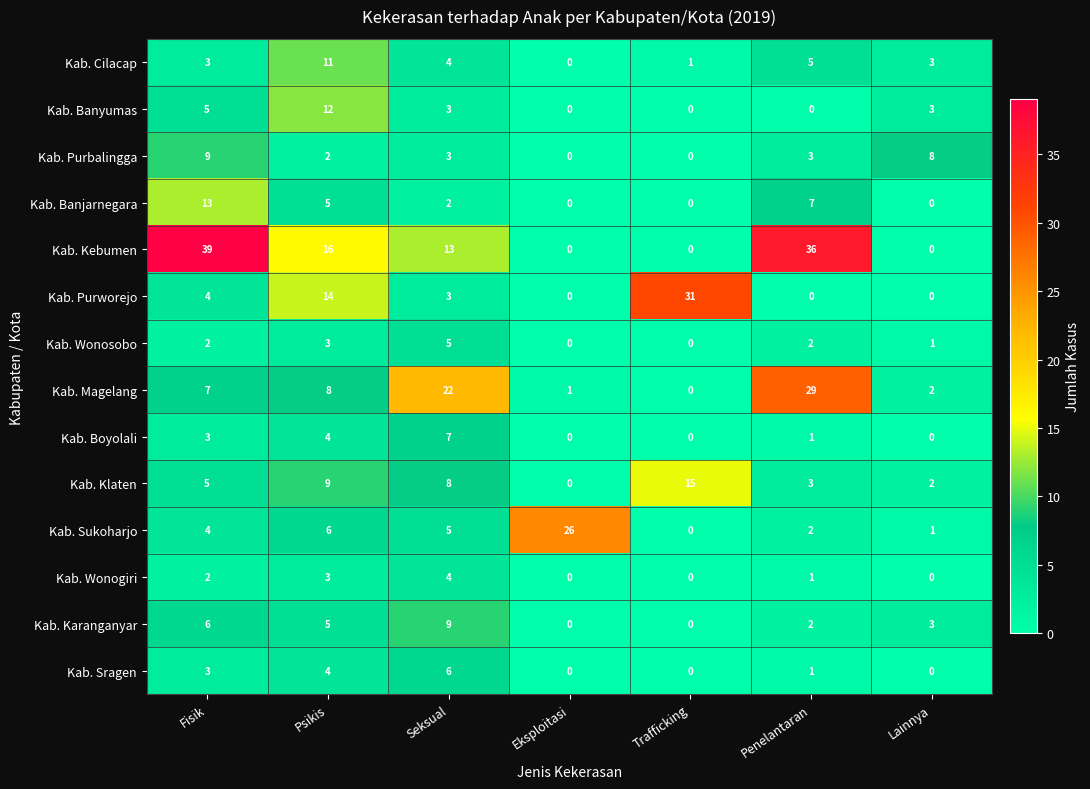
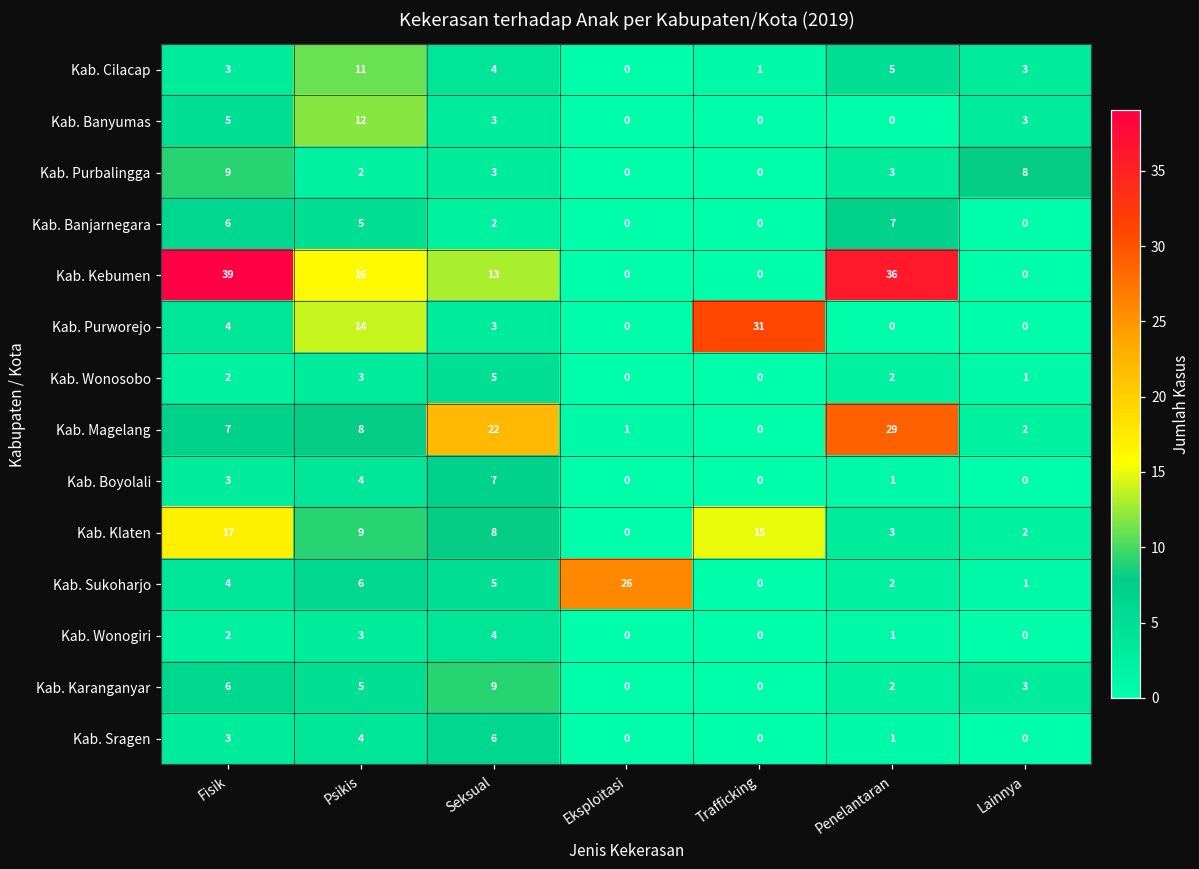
Kab. Banjarnegara, Fisik: 13 -> 6
Kab. Klaten, Fisik: 5 -> 17
